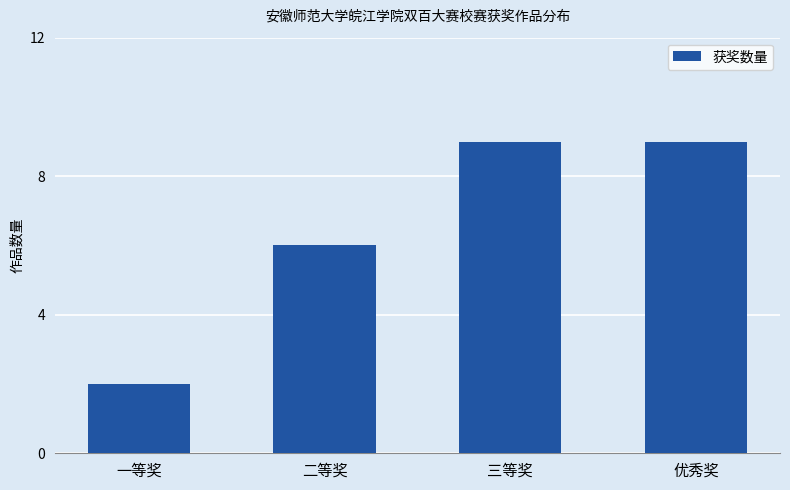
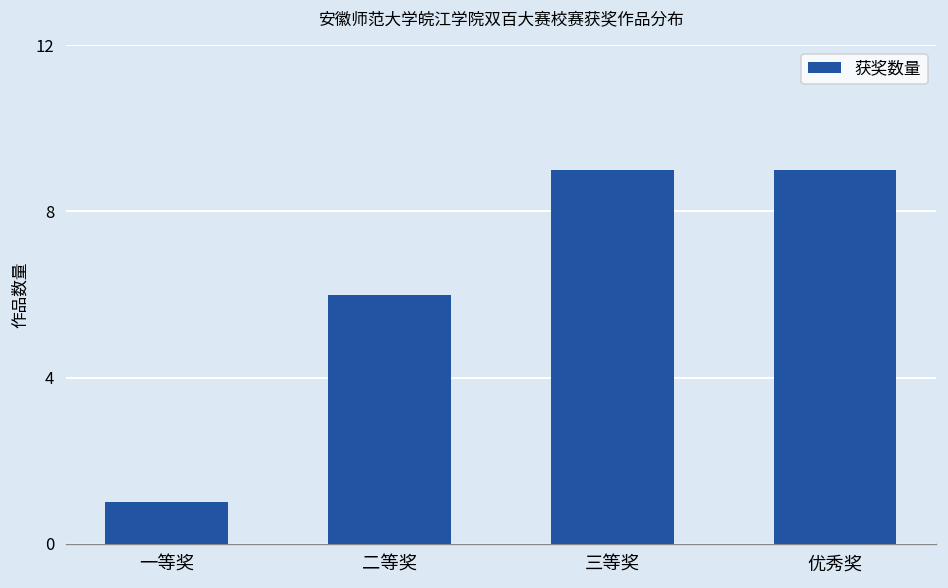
一等奖: 2 -> 1
